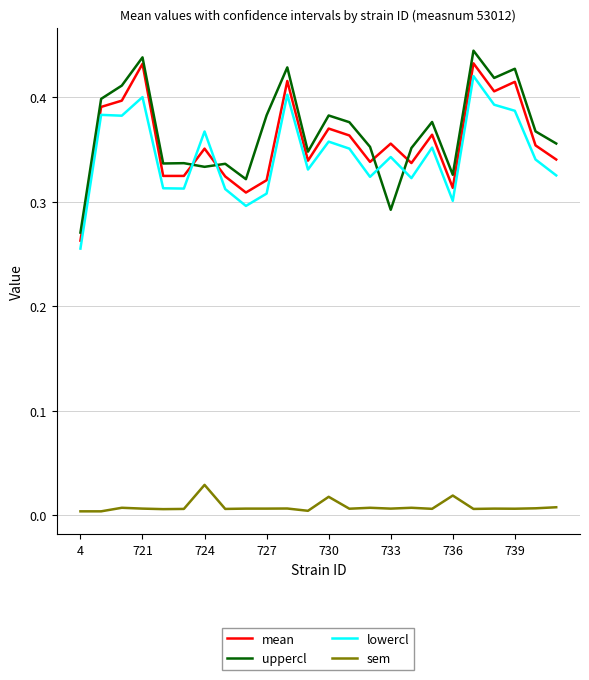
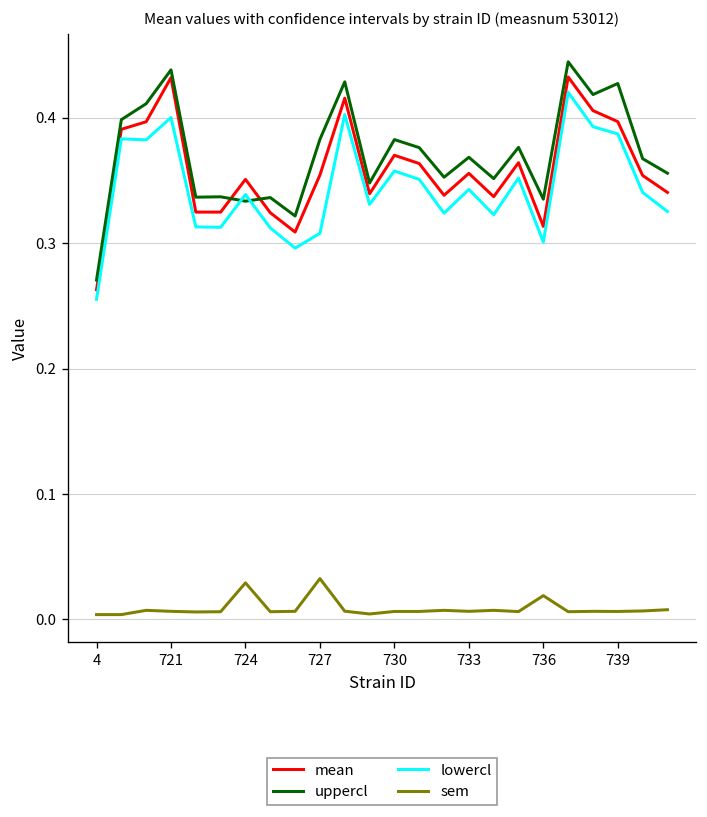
lowercl, 724: 0.367 -> 0.339
mean, 727: 0.321 -> 0.354
sem, 727: 0.007 -> 0.033
sem, 730: 0.018 -> 0.006
uppercl, 733: 0.292 -> 0.368
uppercl, 736: 0.326 -> 0.335
mean, 739: 0.415 -> 0.397
